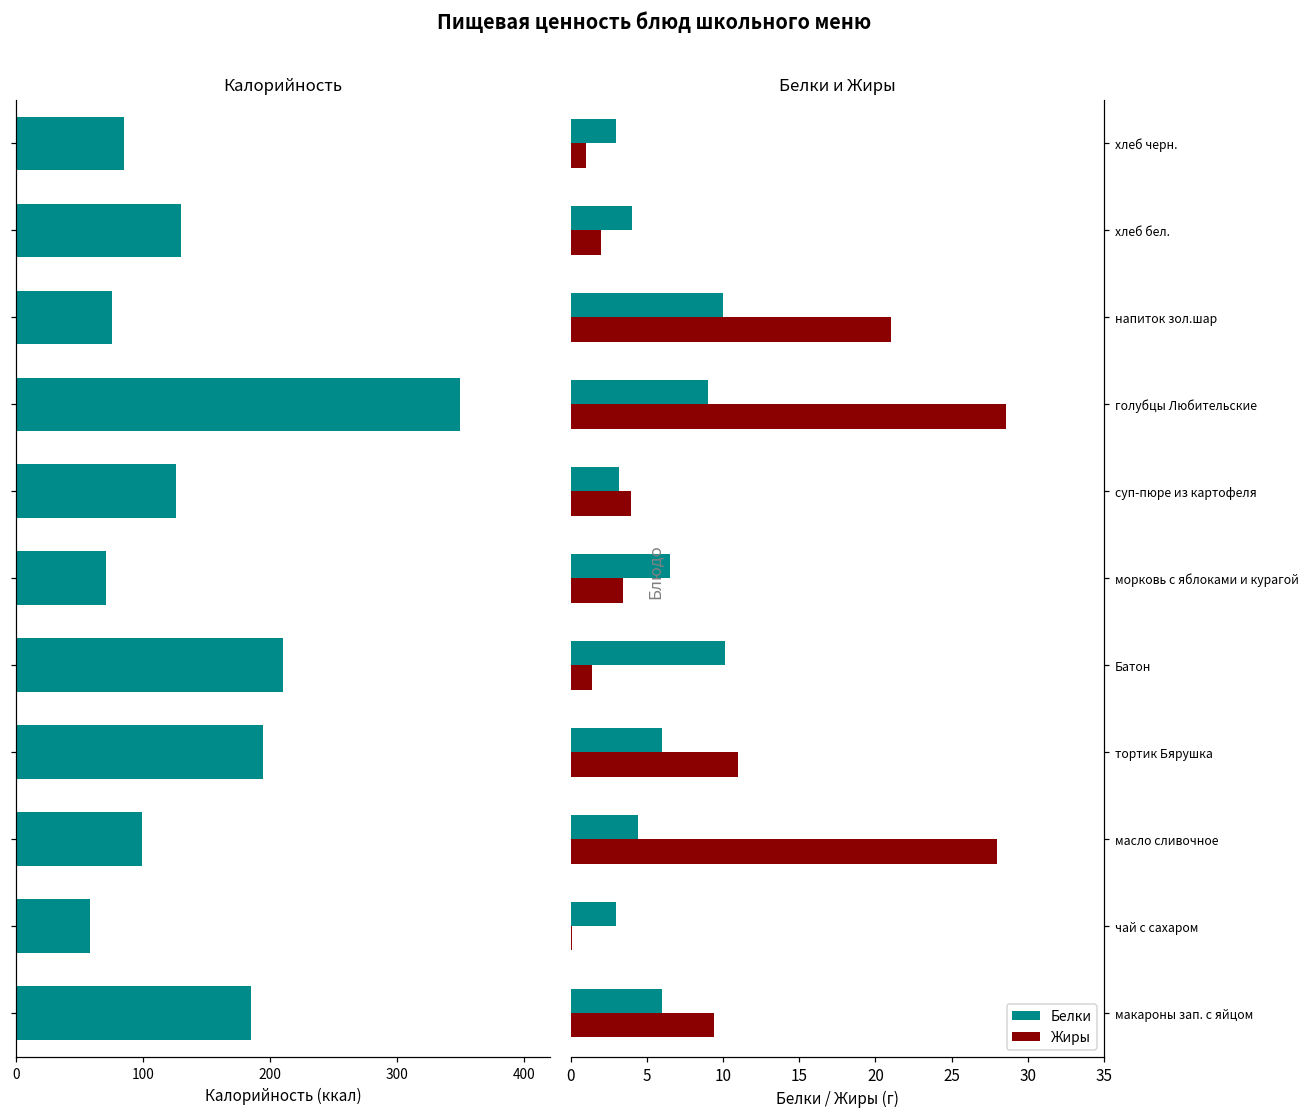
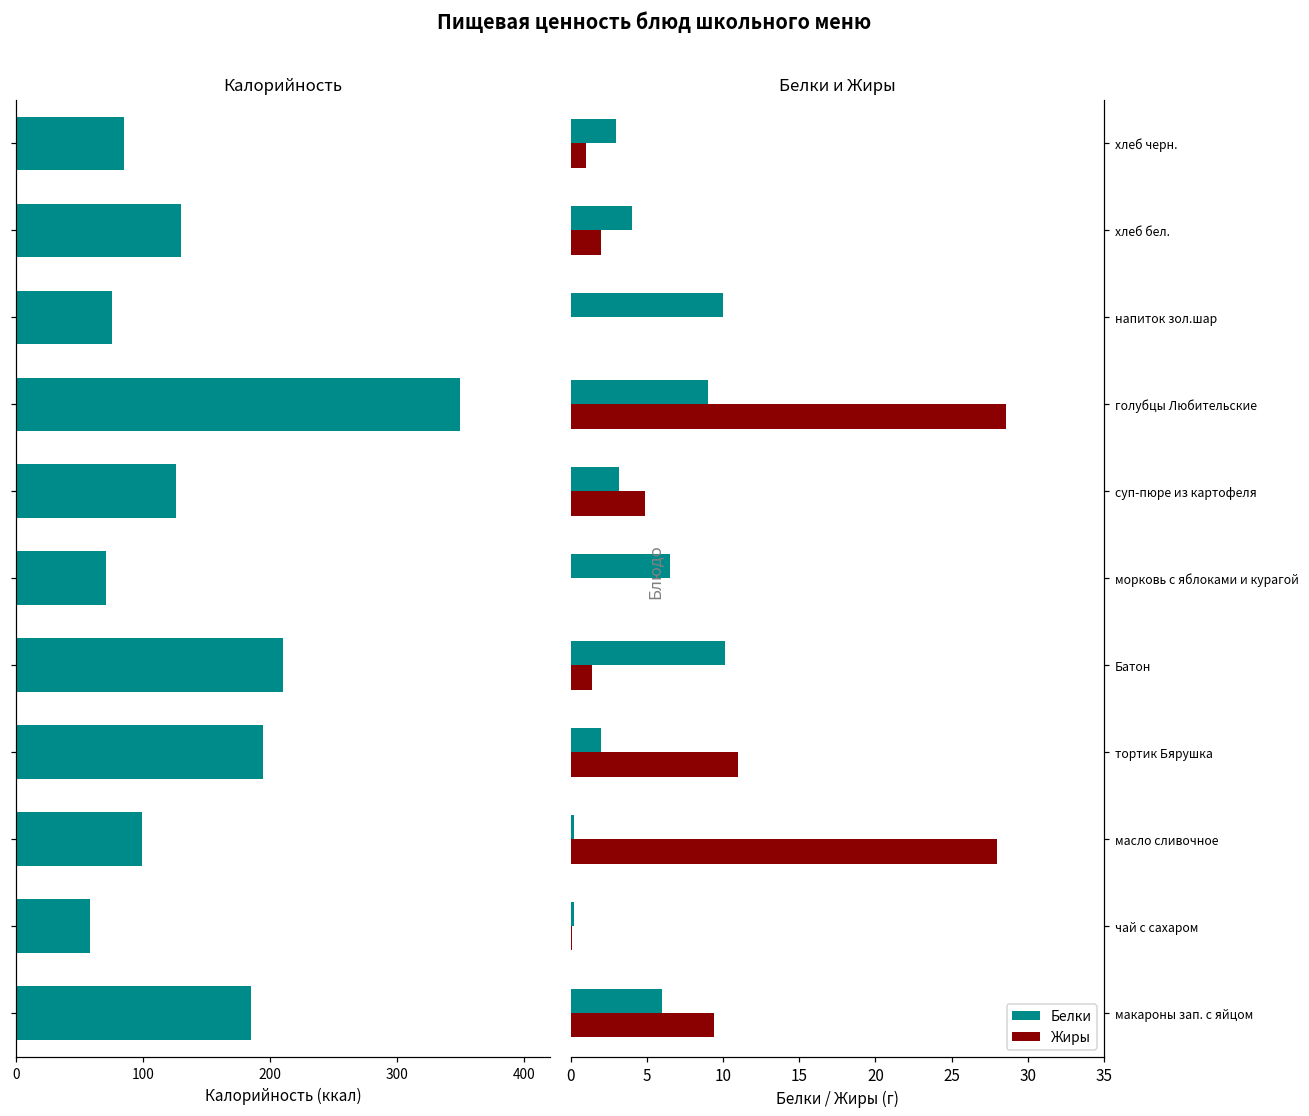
Белки и Жиры, Жиры, напиток зол.шар: 21 -> 0
Белки и Жиры, Жиры, суп-пюре из картофеля: 4.0 -> 4.9
Белки и Жиры, Жиры, морковь с яблоками и курагой: 3.4 -> 0.1
Белки и Жиры, Белки, тортик Бярушка: 6 -> 2
Белки и Жиры, Белки, масло сливочное: 4.4 -> 0.2
Белки и Жиры, Белки, чай с сахаром: 3.0 -> 0.2
